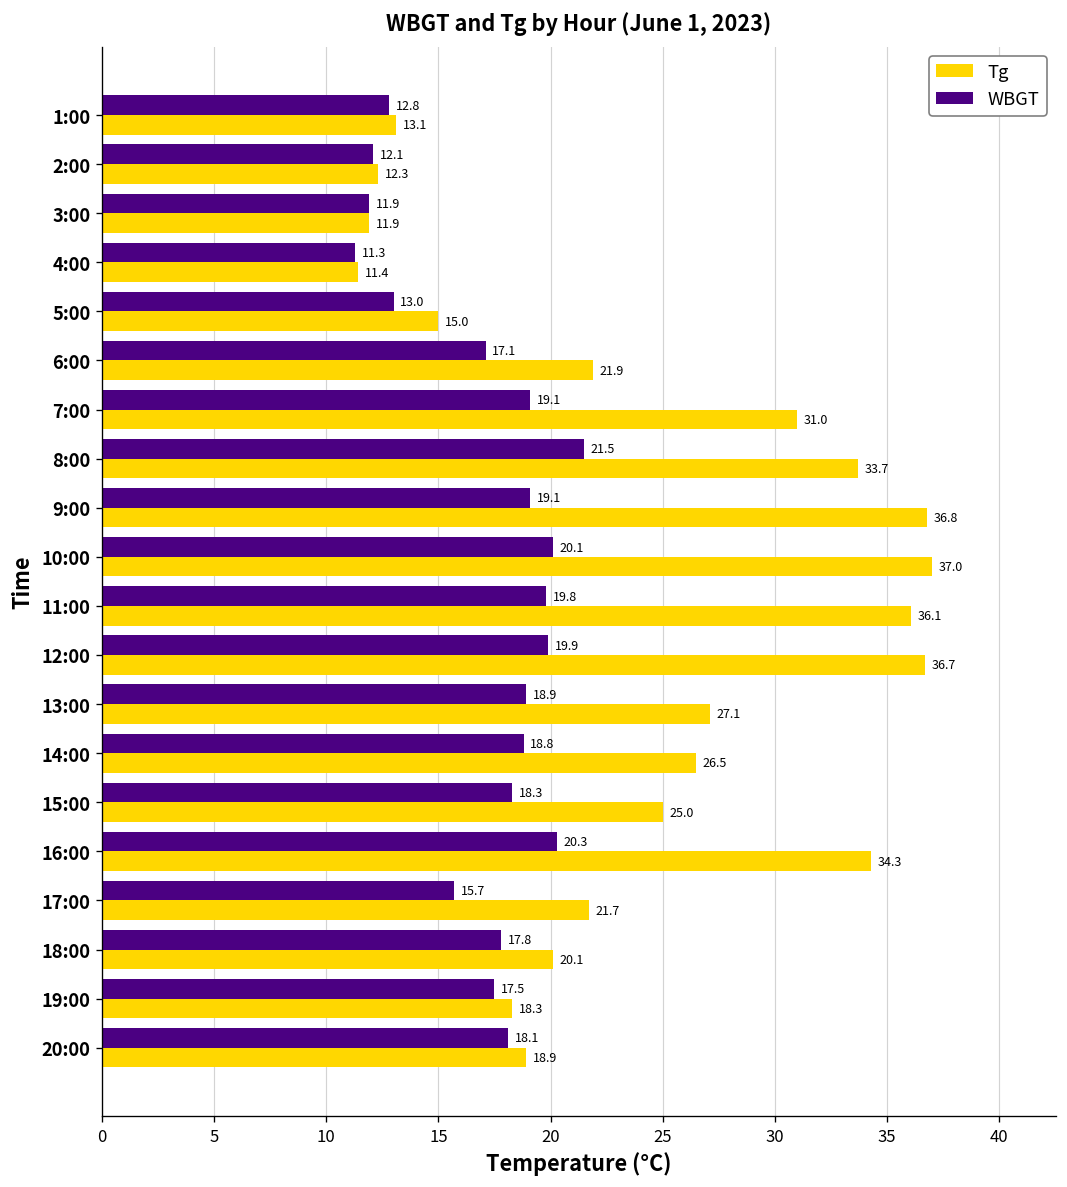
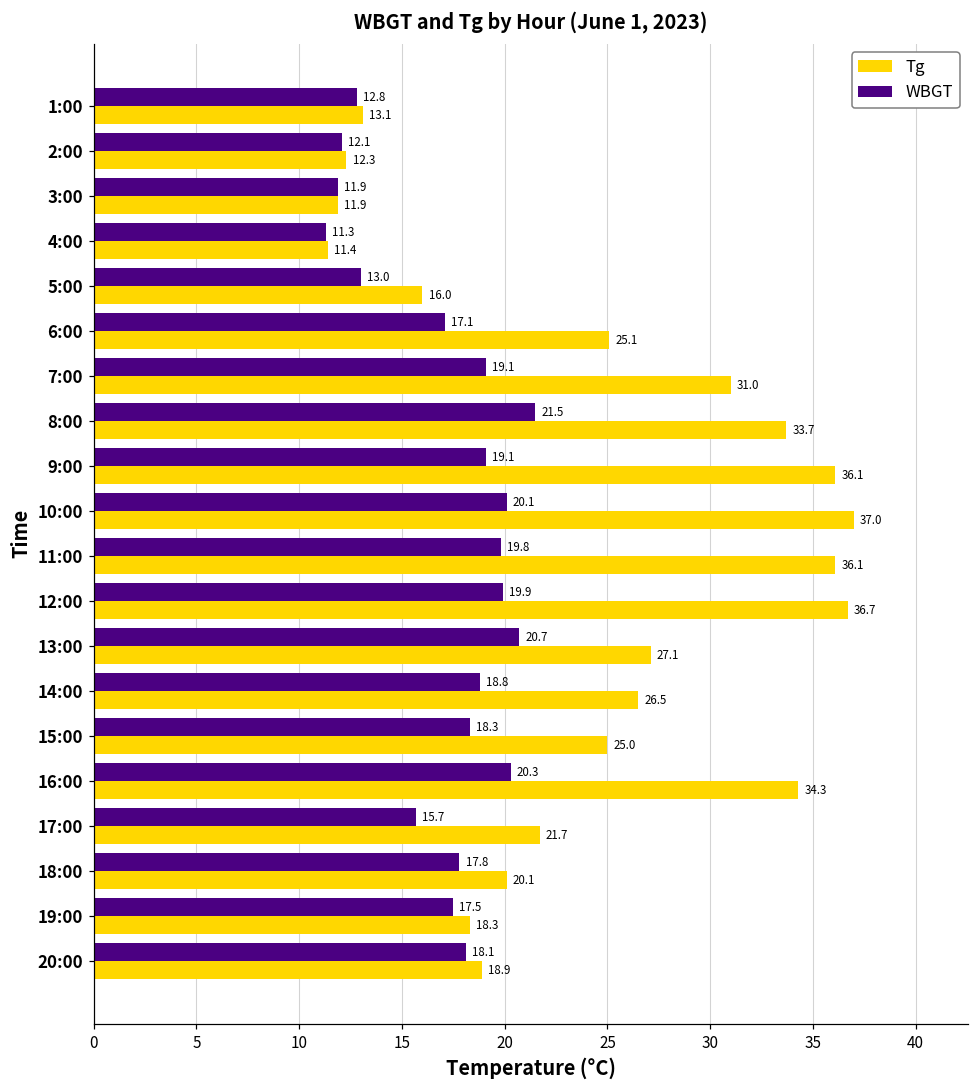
Tg, 5:00: 15.0 -> 16.0
Tg, 6:00: 21.9 -> 25.1
Tg, 9:00: 36.8 -> 36.1
WBGT, 13:00: 18.9 -> 20.7
